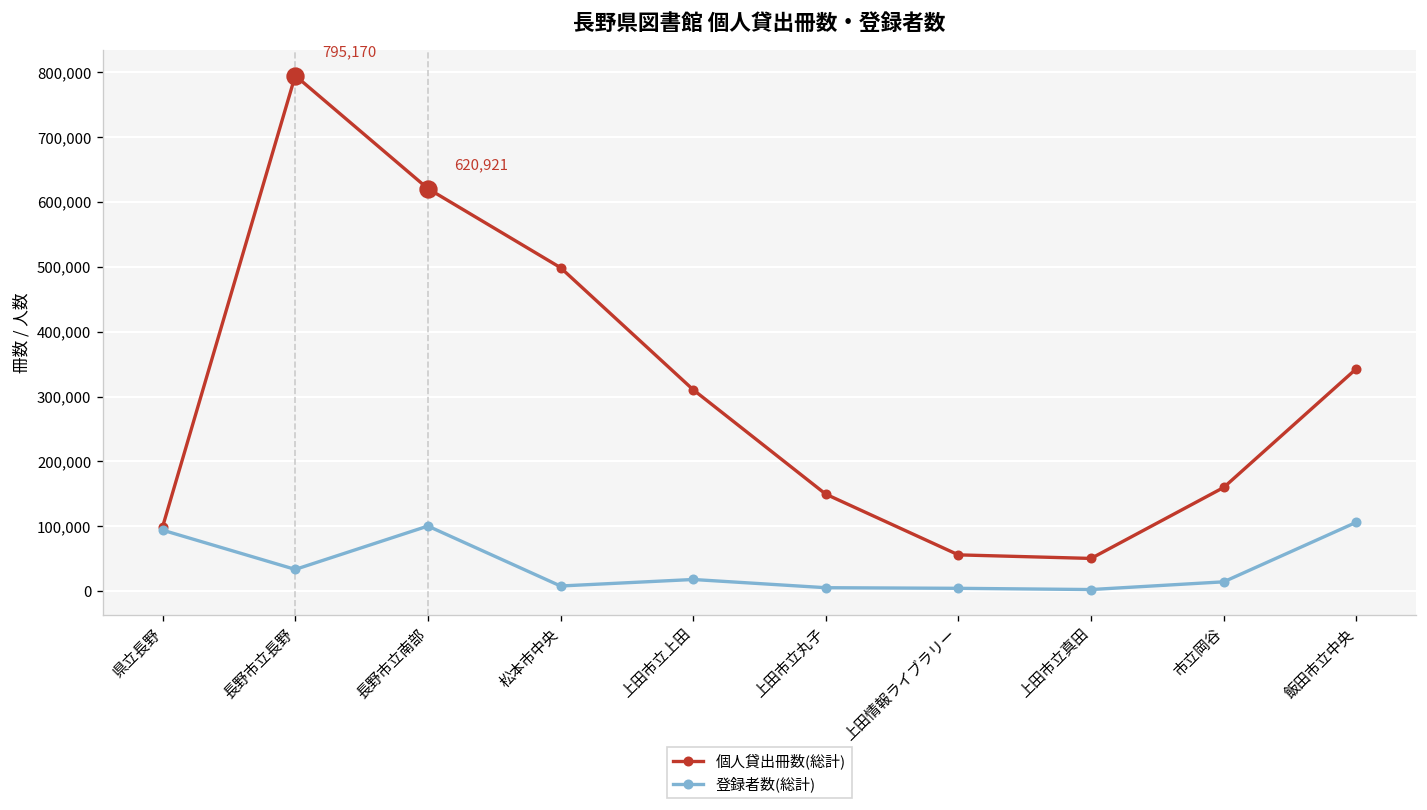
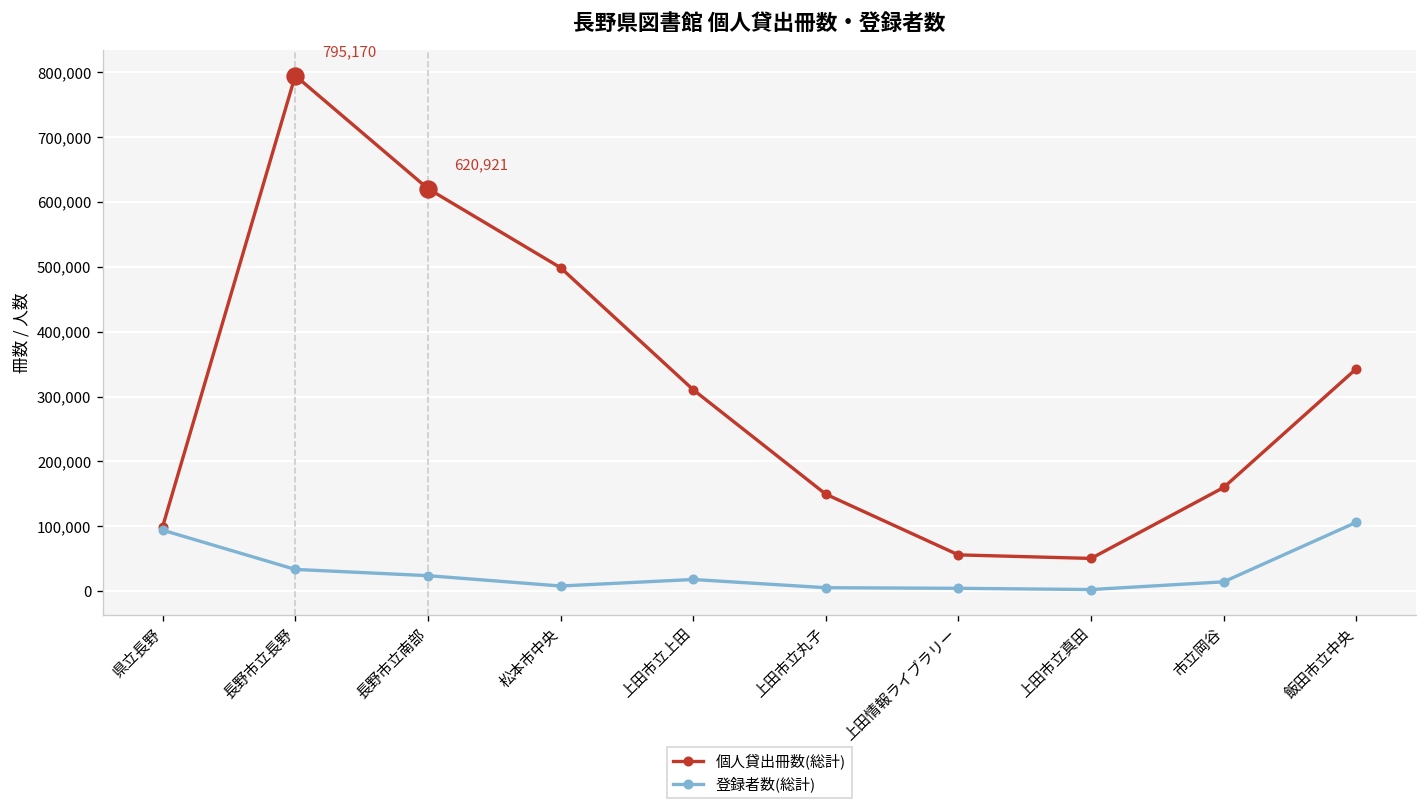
登録者数(総計), 長野市立南部: 100,000 -> 20,000
